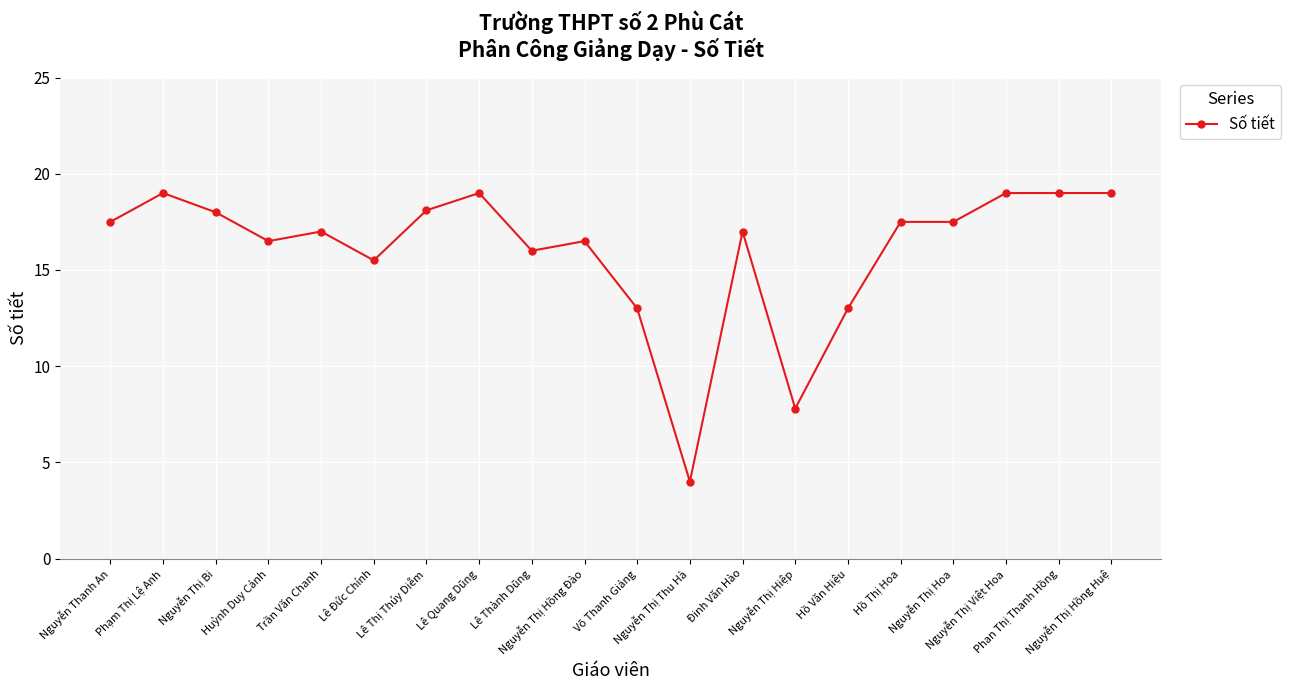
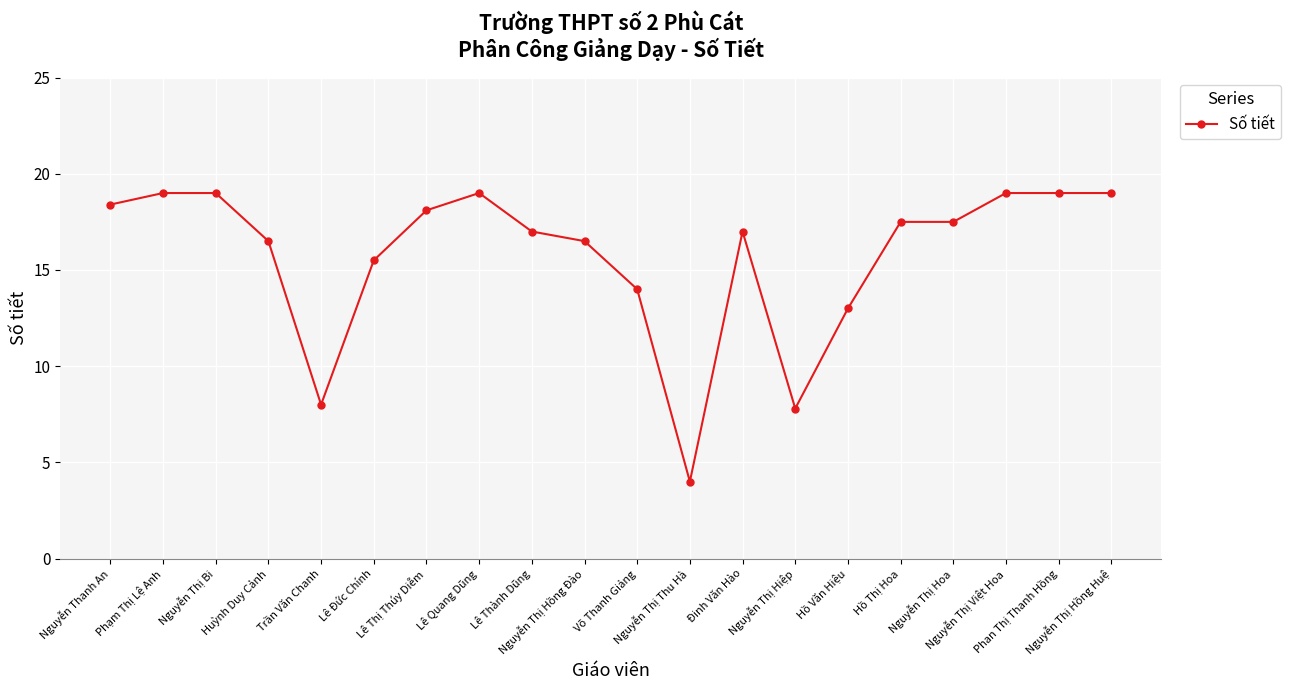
Nguyễn Thanh An: 17.5 -> 18.4
Nguyễn Thị Bi: 18 -> 19
Trần Văn Chanh: 17 -> 8
Lê Thành Dũng: 16 -> 17
Võ Thanh Giảng: 13 -> 14
